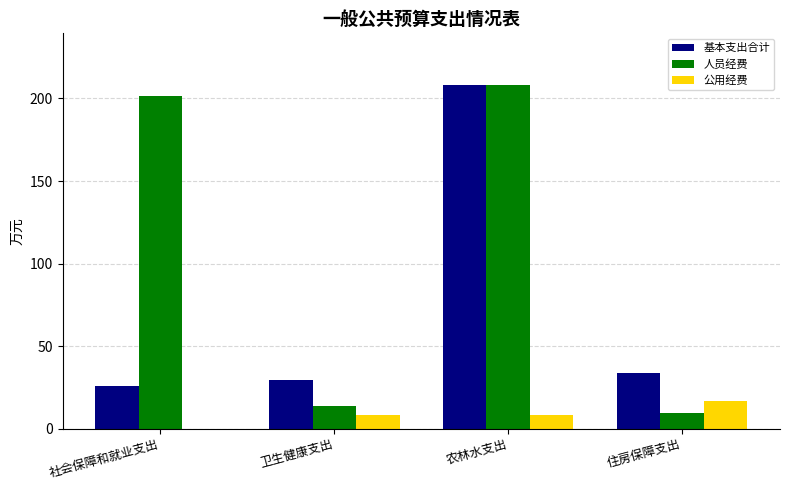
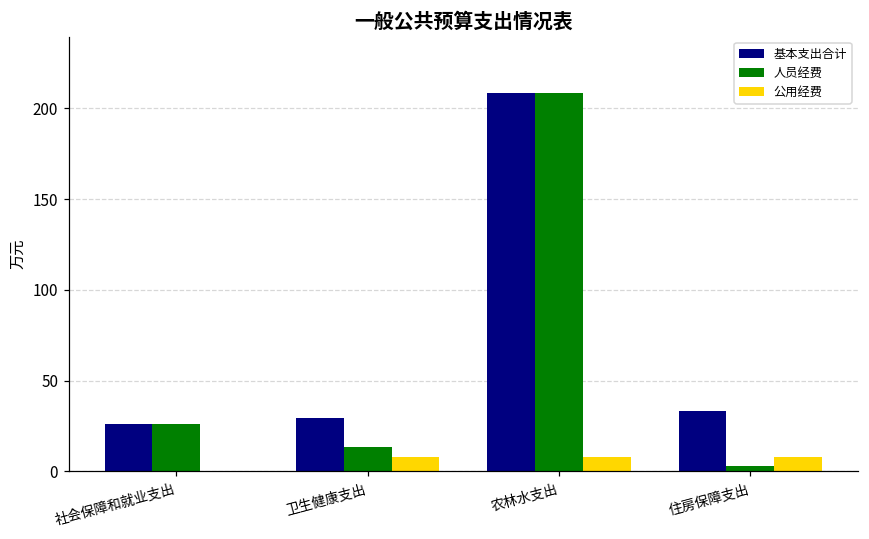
人员经费, 社会保障和就业支出: 201 -> 26
人员经费, 住房保障支出: 10 -> 3
公用经费, 住房保障支出: 17 -> 8
